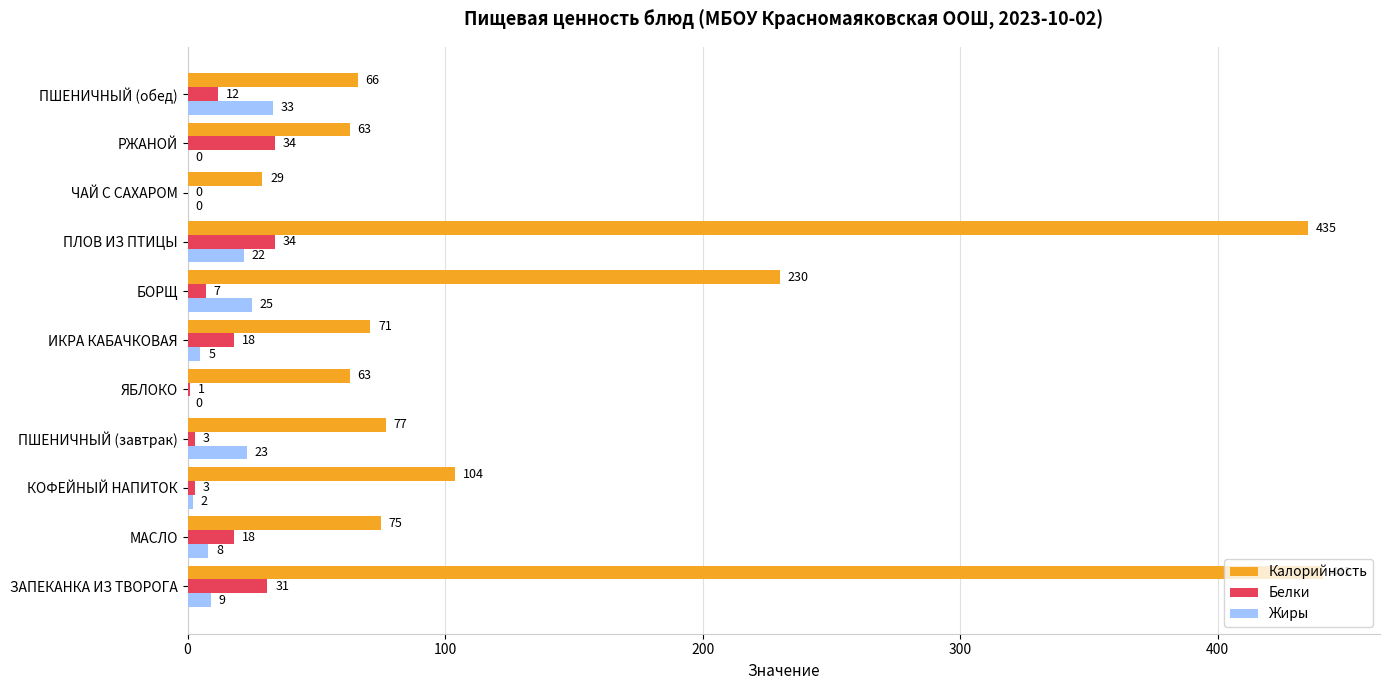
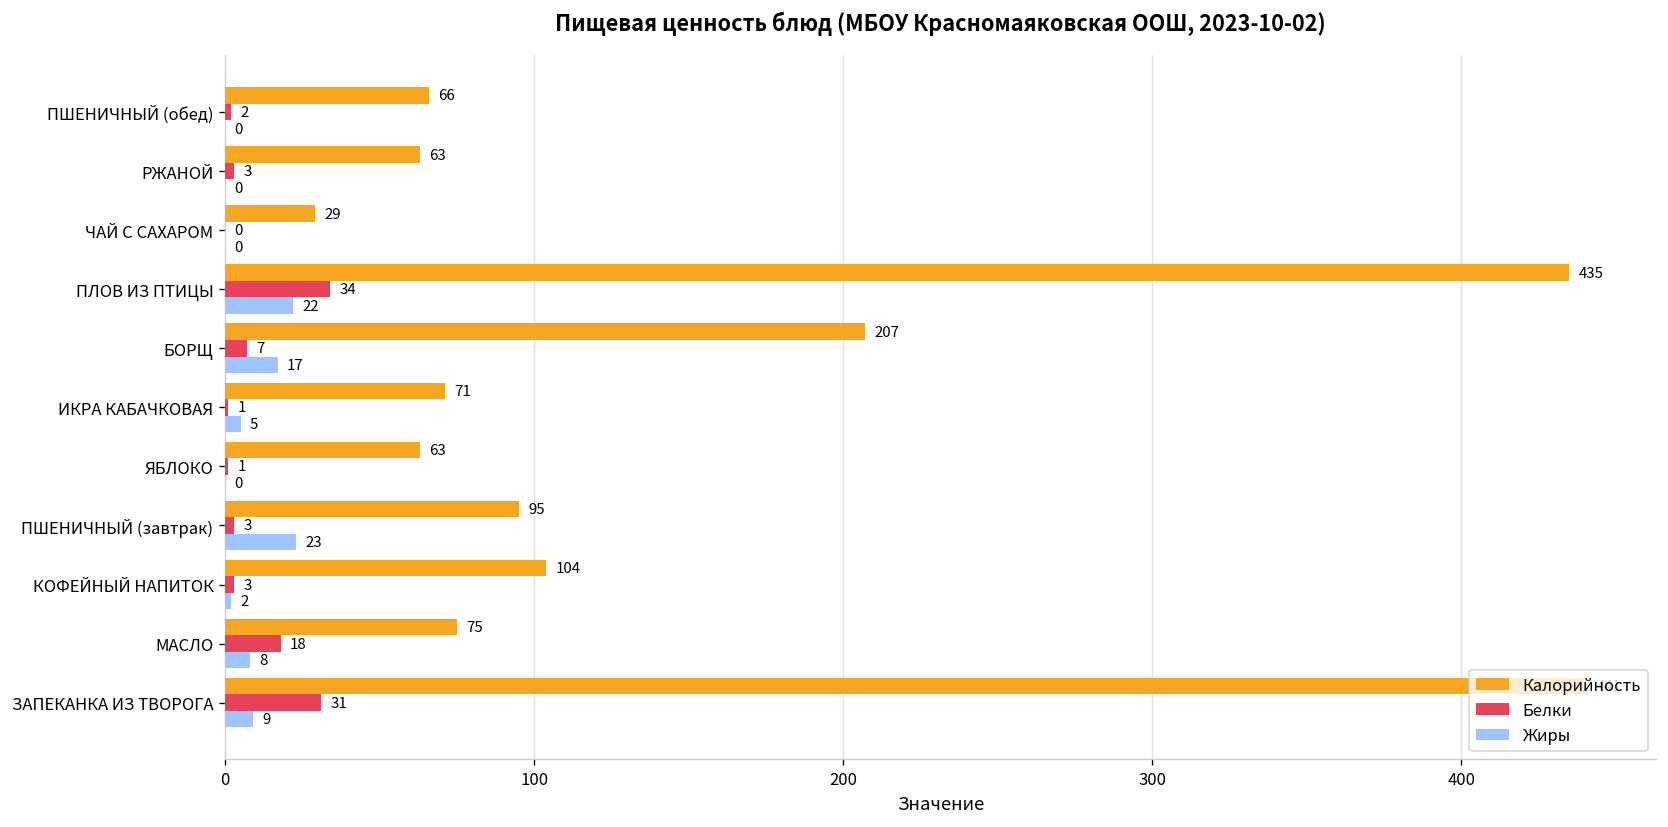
Белки, ПШЕНИЧНЫЙ (обед): 12 -> 2
Жиры, ПШЕНИЧНЫЙ (обед): 33 -> 0
Белки, РЖАНОЙ: 34 -> 3
Калорийность, БОРЩ: 230 -> 207
Жиры, БОРЩ: 25 -> 17
Белки, ИКРА КАБАЧКОВАЯ: 18 -> 1
Калорийность, ПШЕНИЧНЫЙ (завтрак): 77 -> 95
